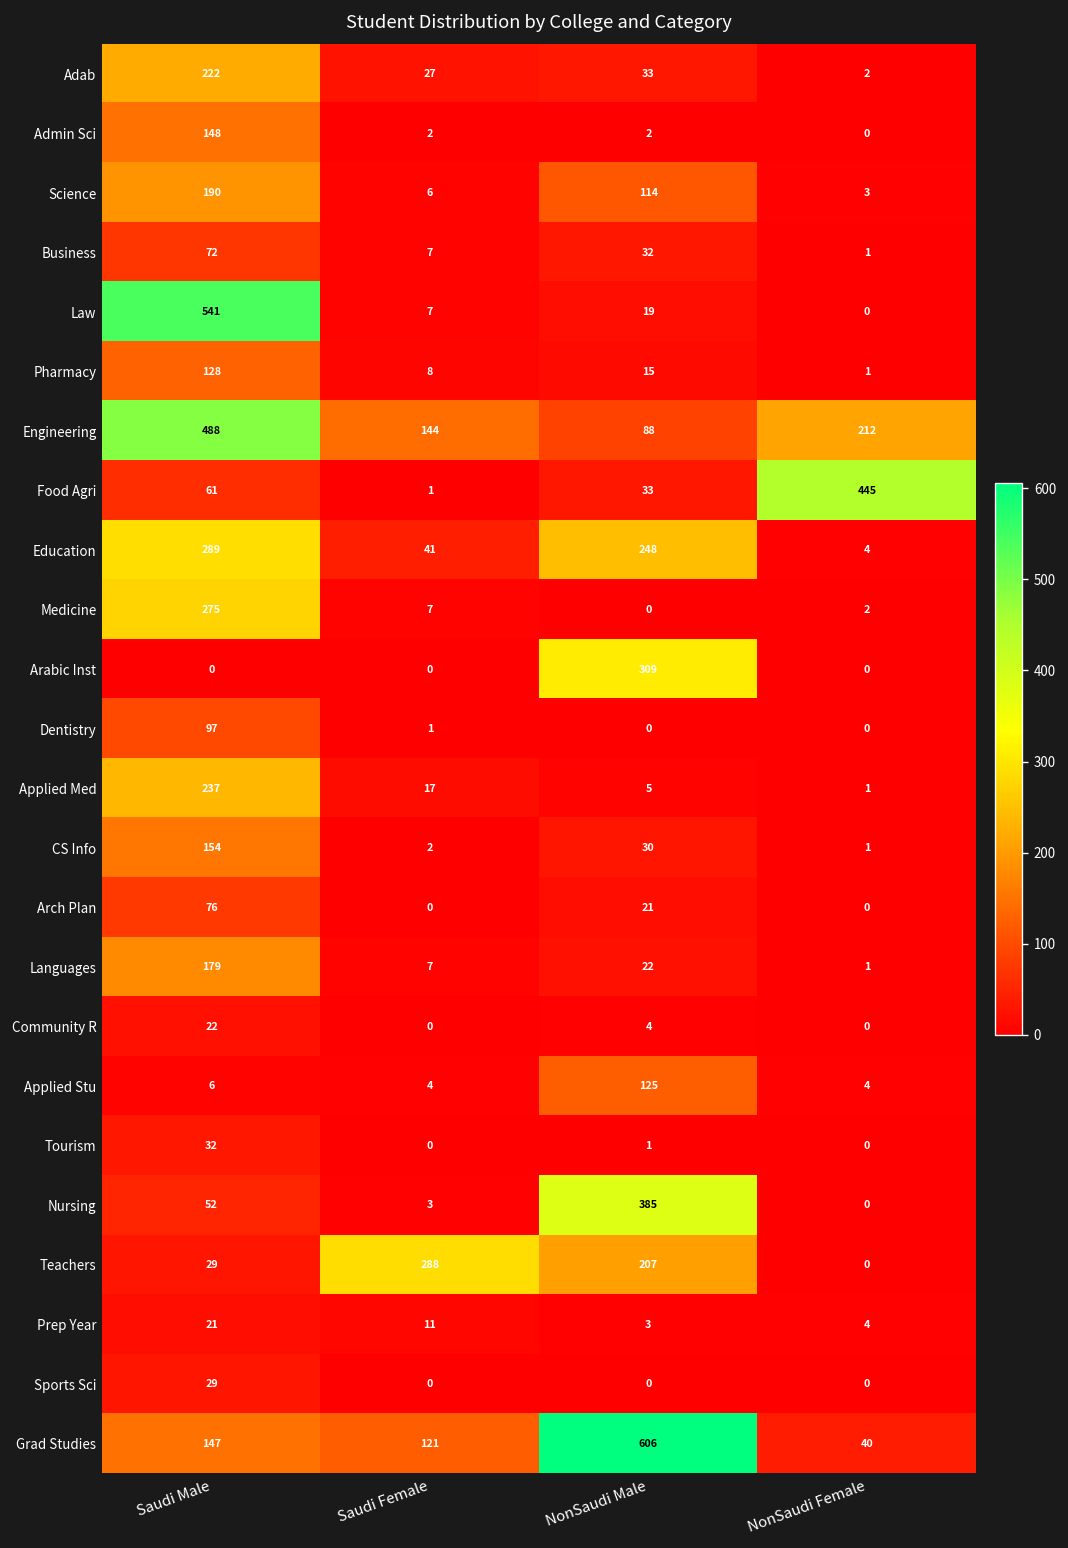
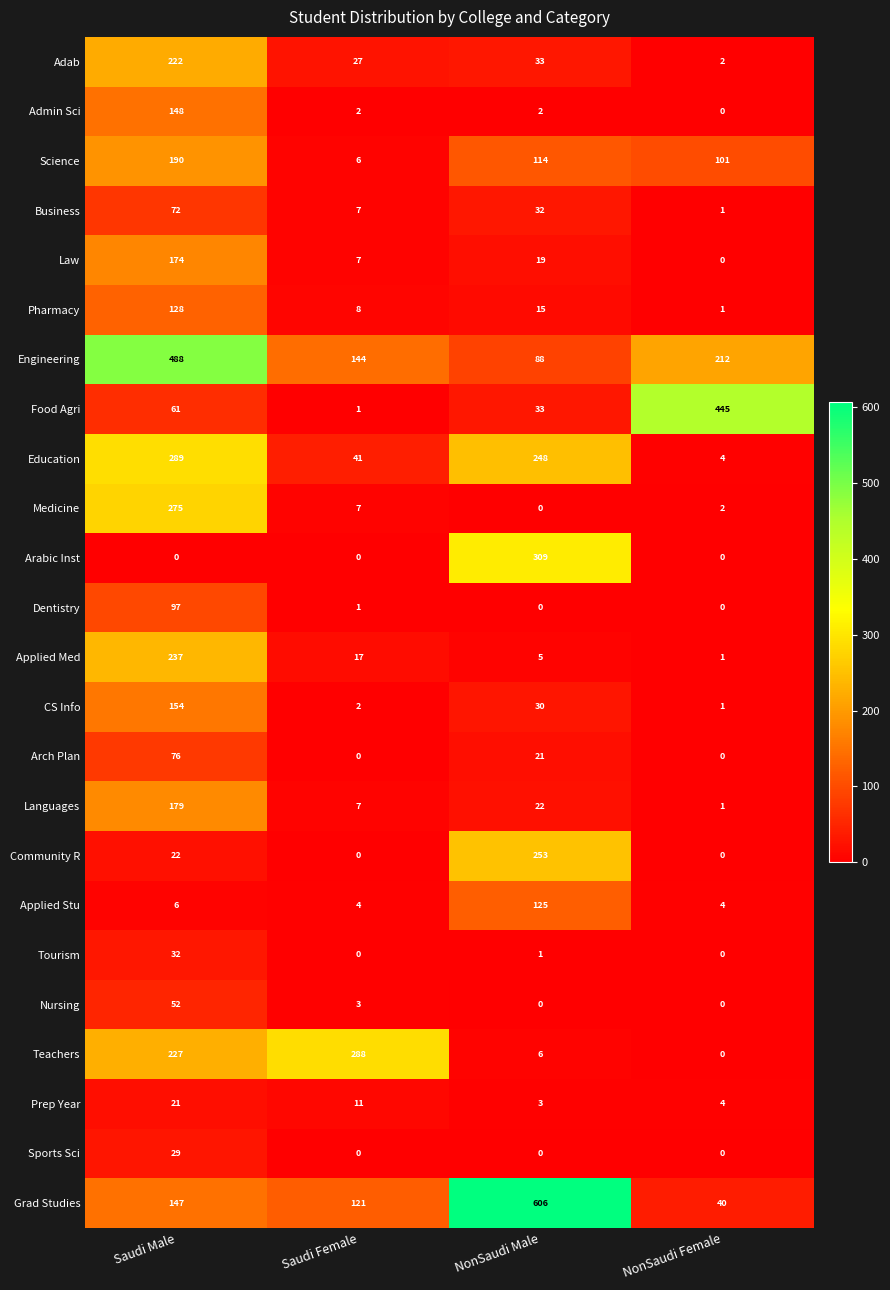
Science, NonSaudi Female: 3 -> 101
Law, Saudi Male: 541 -> 174
Community R, NonSaudi Male: 4 -> 253
Nursing, NonSaudi Male: 385 -> 0
Teachers, Saudi Male: 29 -> 227
Teachers, NonSaudi Male: 207 -> 6
